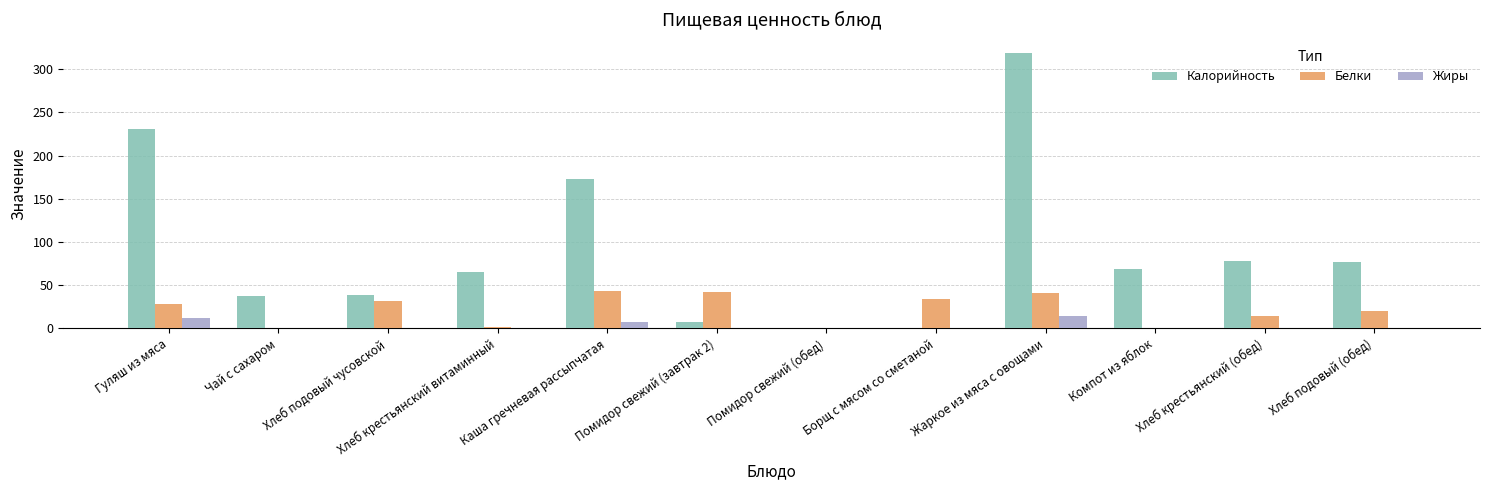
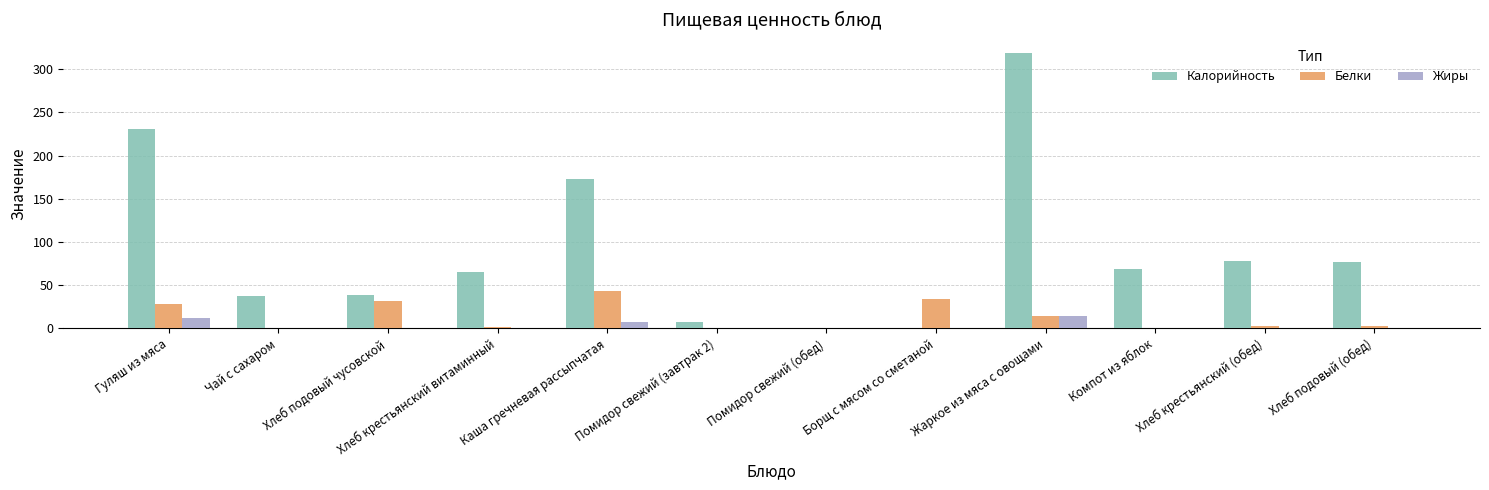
Белки, Помидор свежий (завтрак 2): 40 -> 0
Белки, Жаркое из мяса с овощами: 40 -> 10
Белки, Хлеб крестьянский (обед): 10 -> 0
Белки, Хлеб подовый (обед): 20 -> 0
